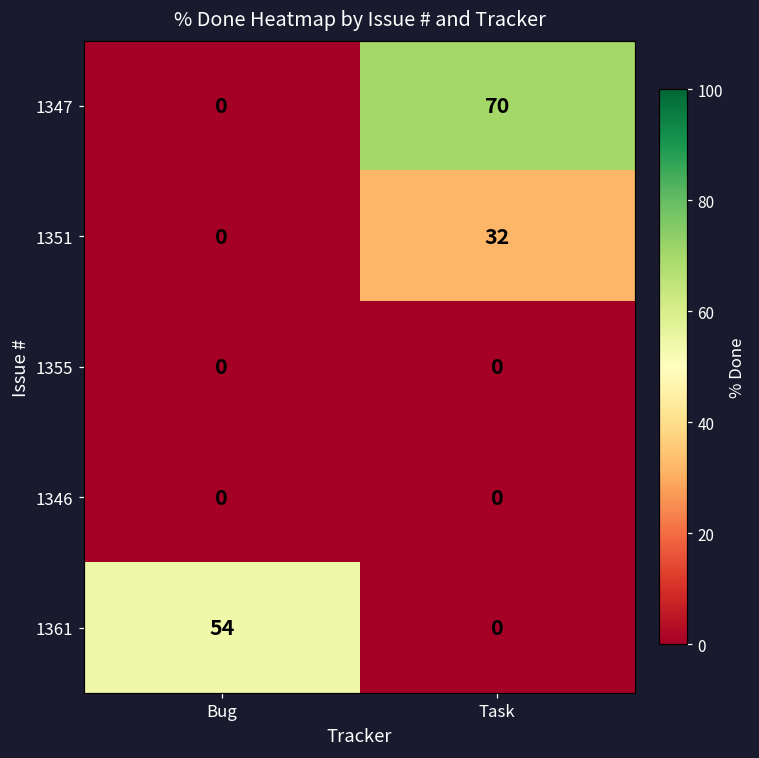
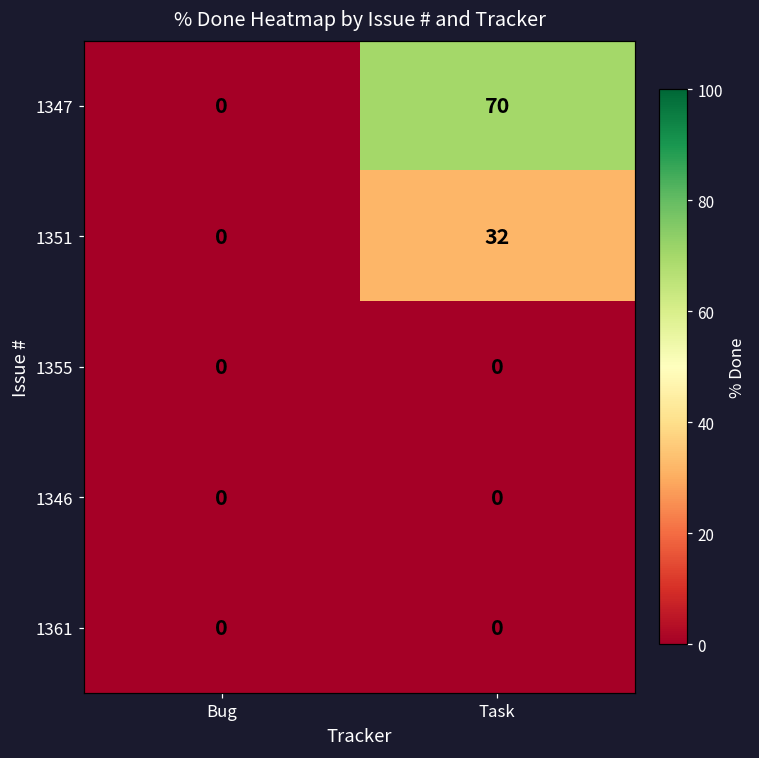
1361, Bug: 54 -> 0
